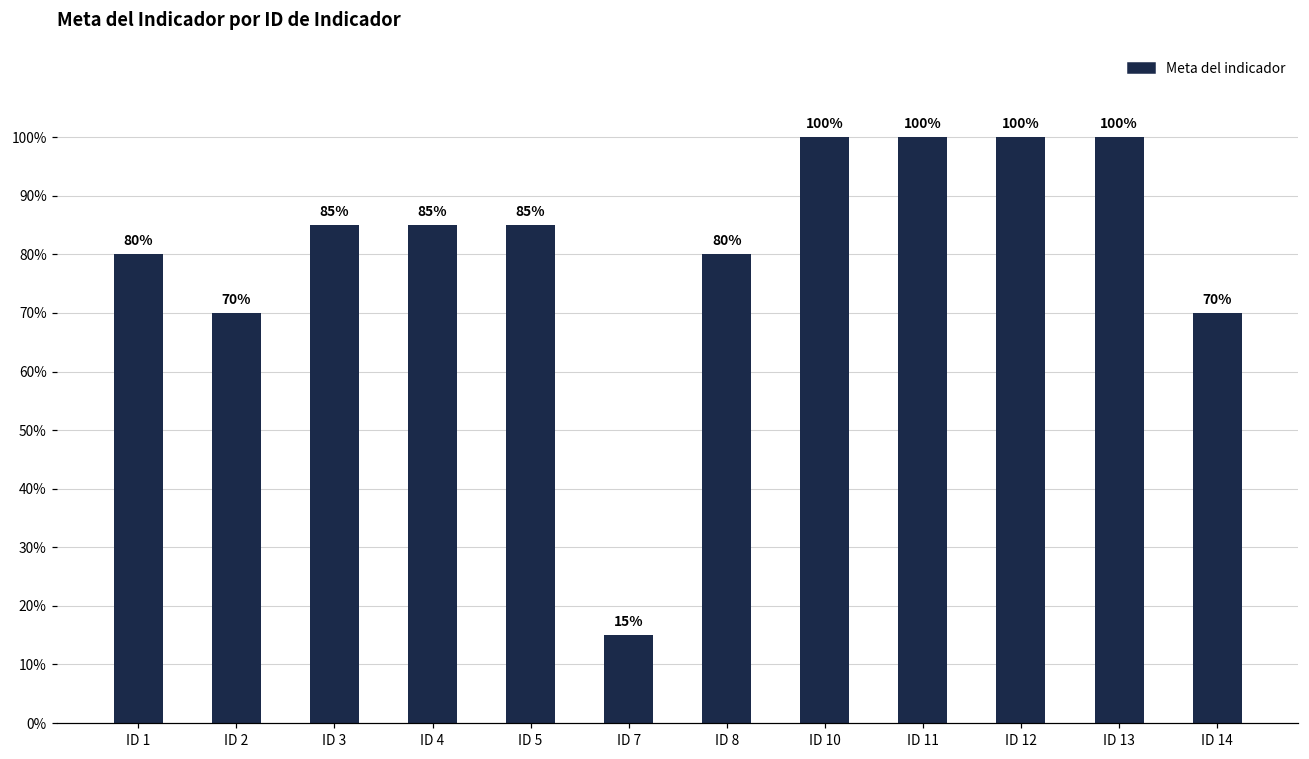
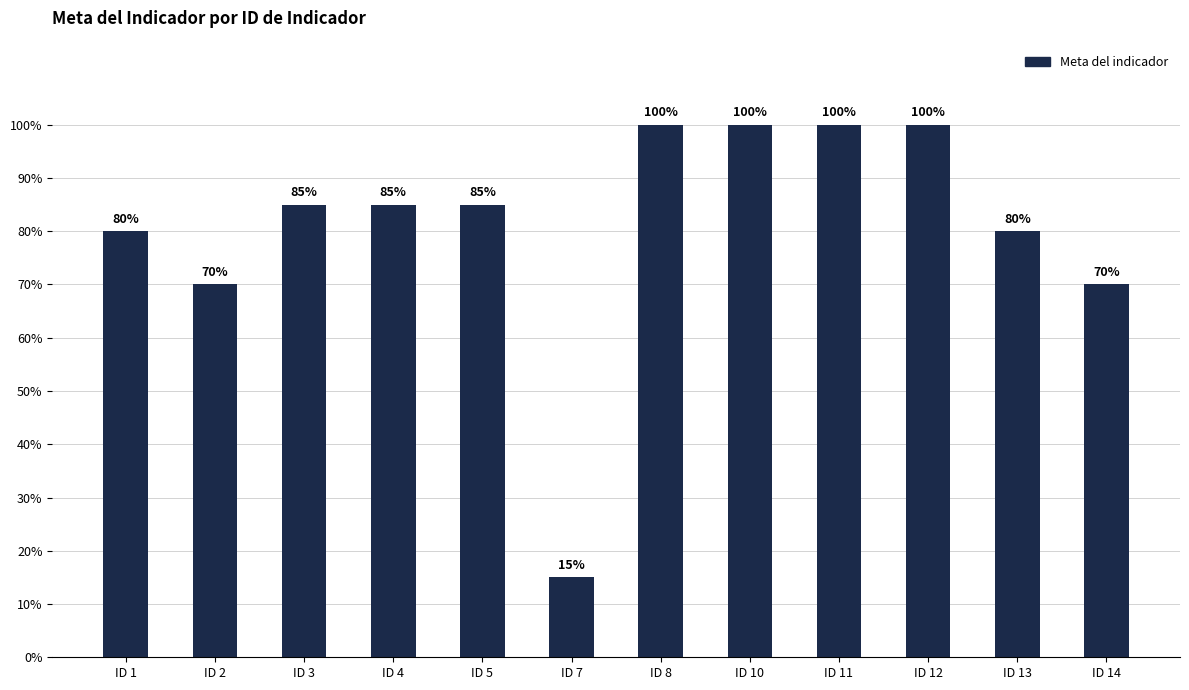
ID 8: 80% -> 100%
ID 13: 100% -> 80%
